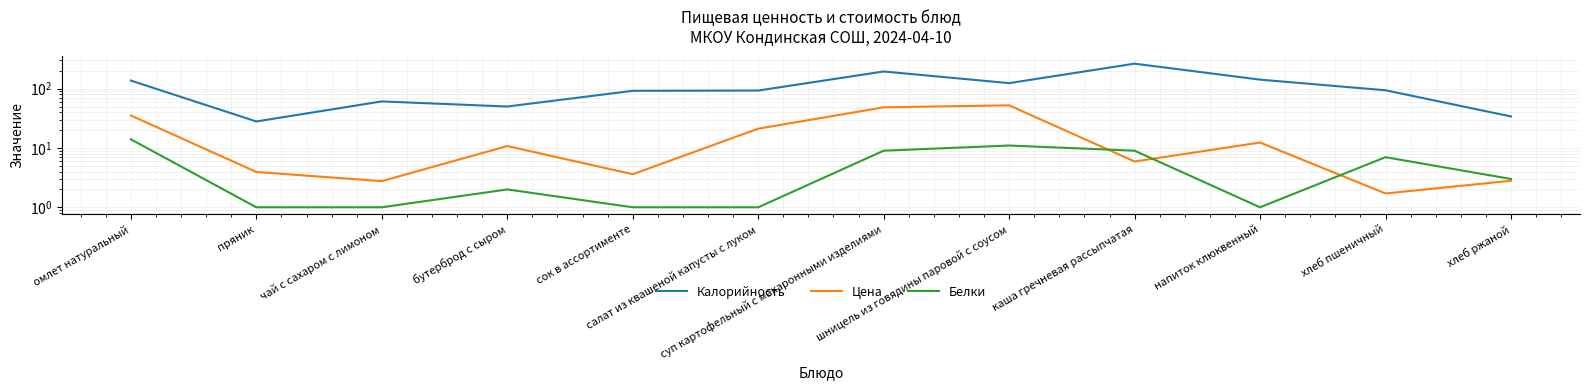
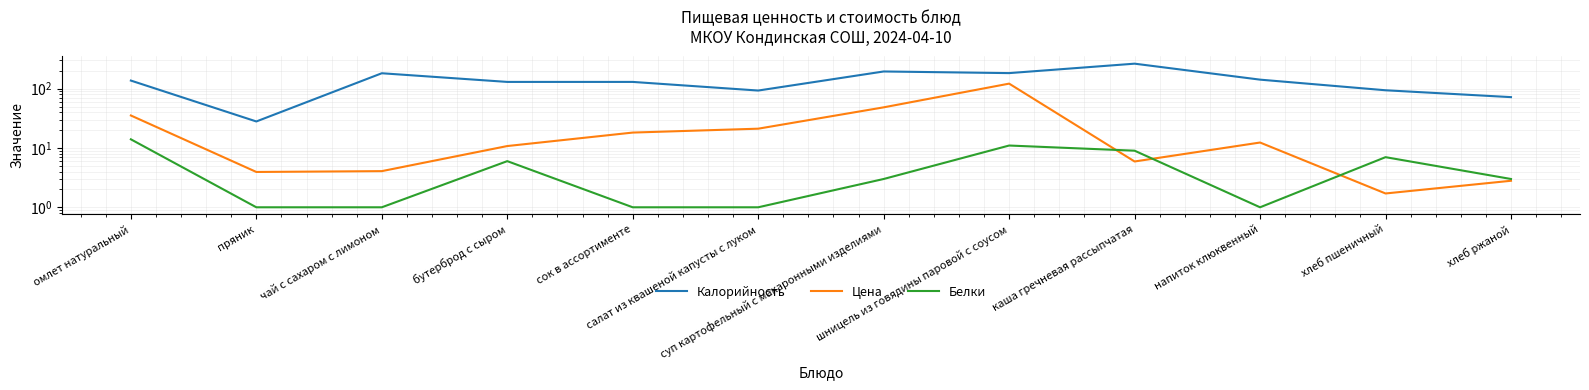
Калорийность, чай с сахаром с лимоном: 60 -> 180
Цена, чай с сахаром с лимоном: 3 -> 4
Калорийность, бутерброд с сыром: 50 -> 130
Белки, бутерброд с сыром: 2 -> 6
Калорийность, сок в ассортименте: 90 -> 130
Цена, сок в ассортименте: 4 -> 18
Белки, суп картофельный с макаронными изделиями: 9 -> 3
Калорийность, шницель из говядины паровой с соусом: 120 -> 180
Цена, шницель из говядины паровой с соусом: 50 -> 120
Калорийность, хлеб ржаной: 30 -> 70
